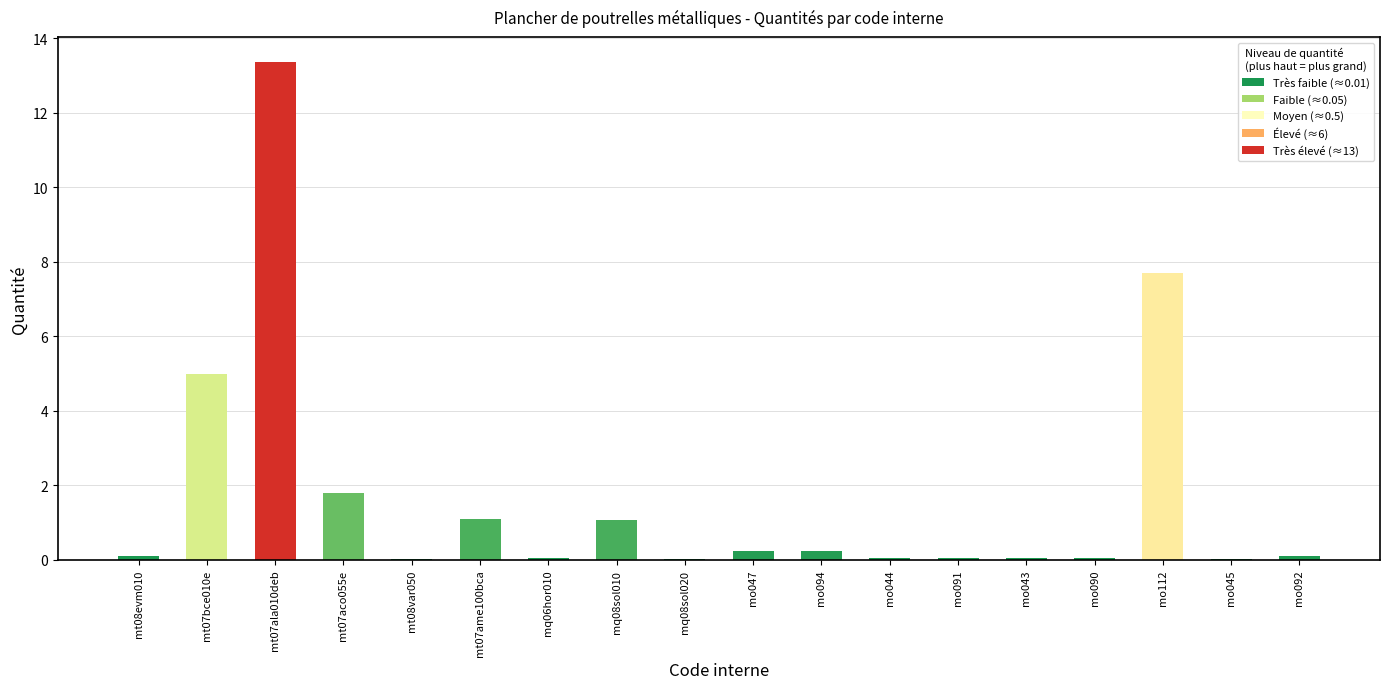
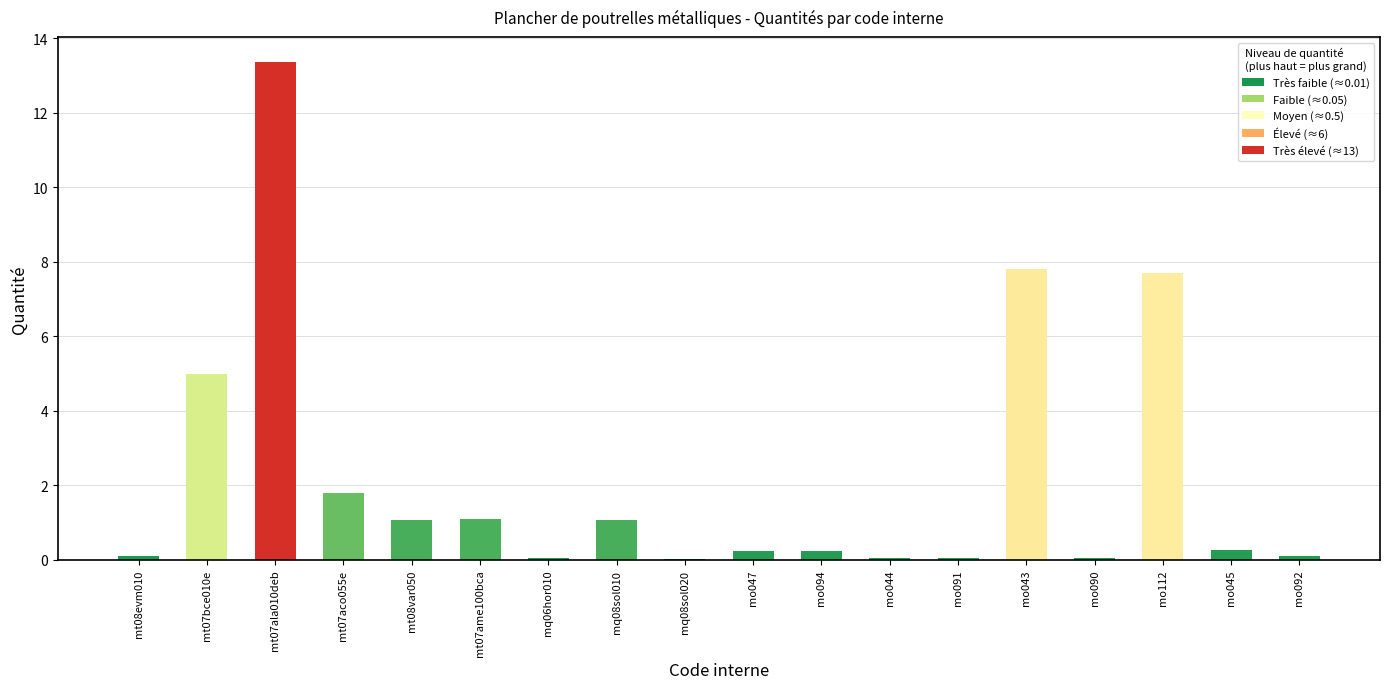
mt08var050: 0.0 -> 1.1
mo043: 0.1 -> 7.8
mo045: 0.0 -> 0.3
